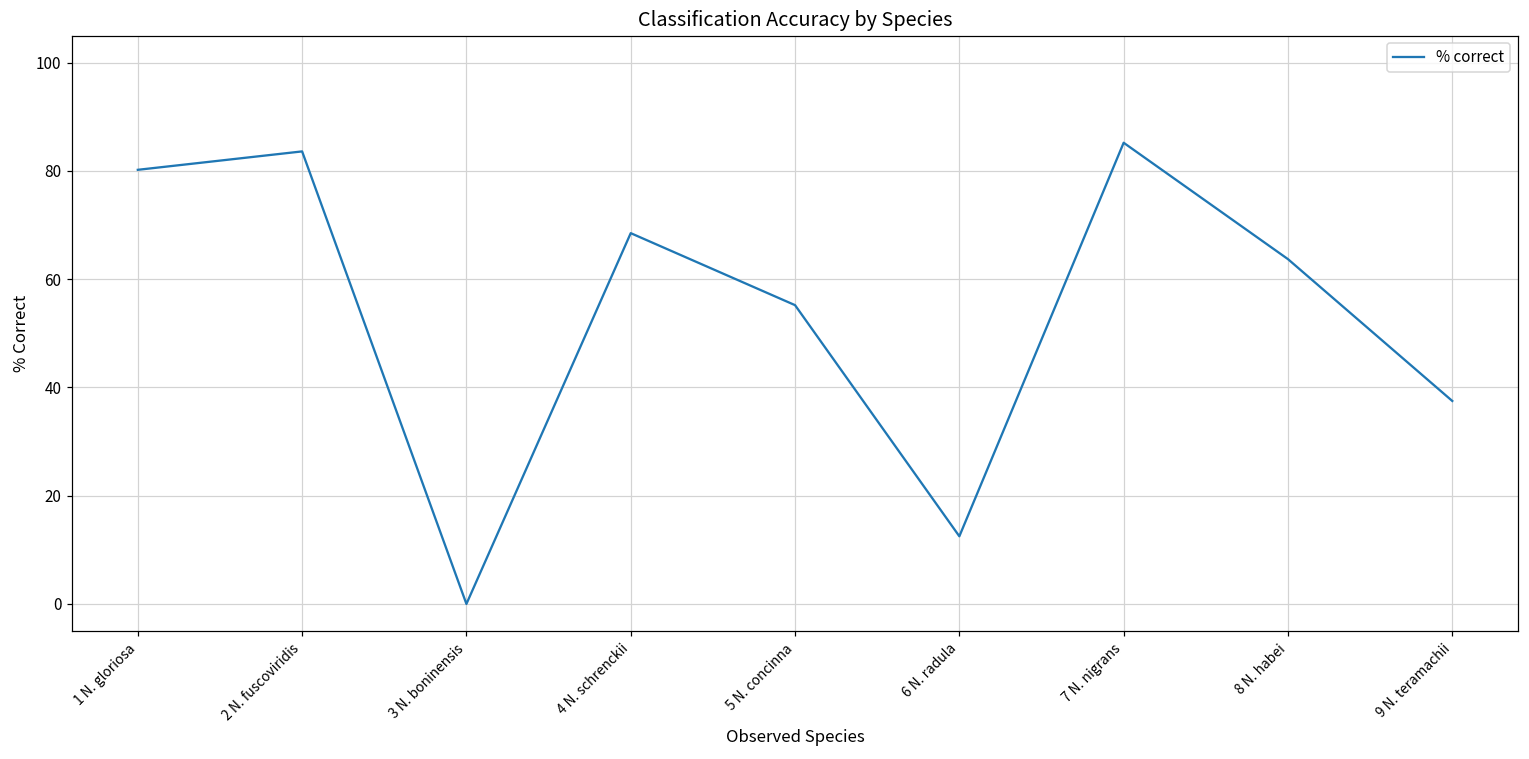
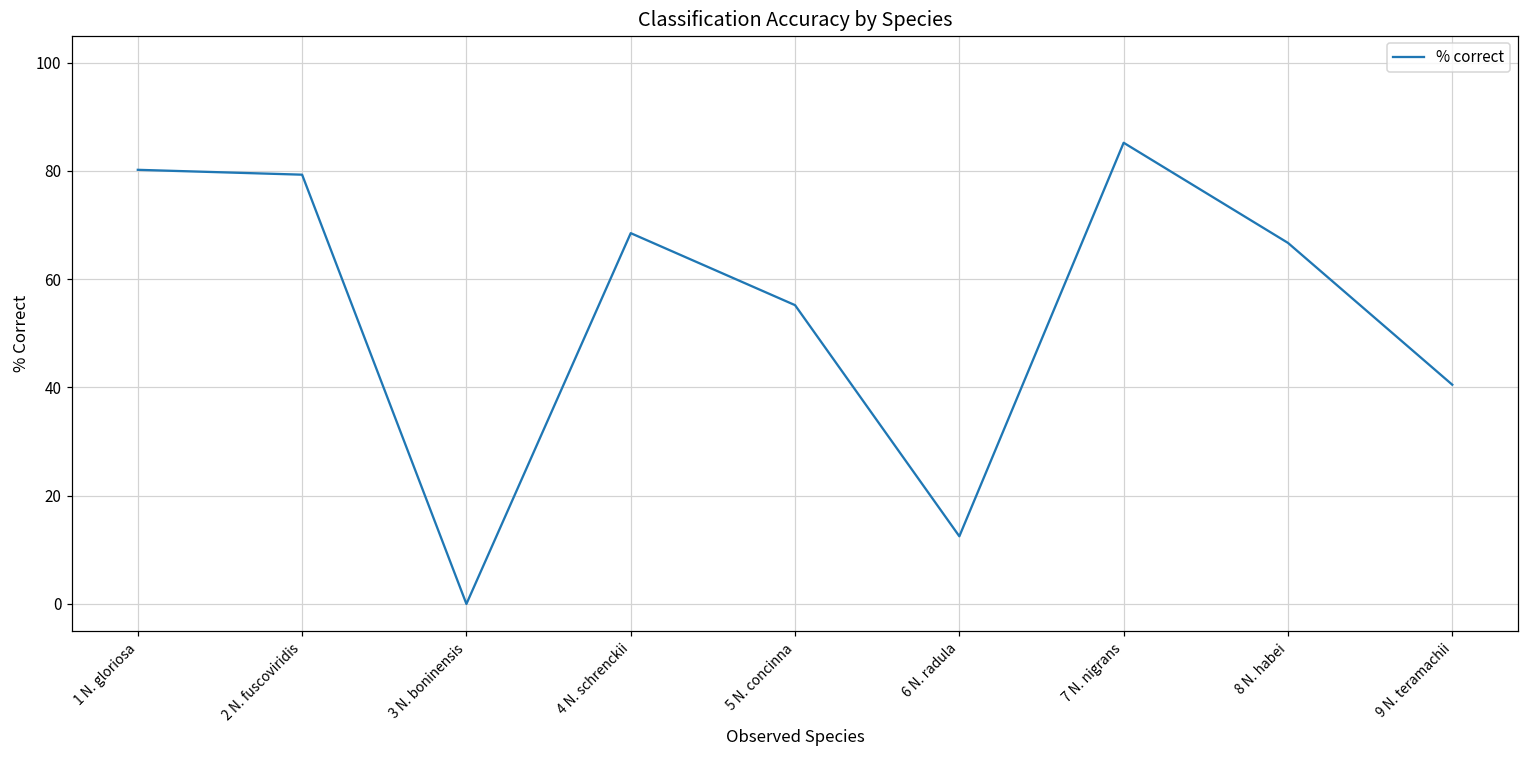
2 N. fuscoviridis: 84 -> 79
8 N. habei: 64 -> 67
9 N. teramachii: 38 -> 41
